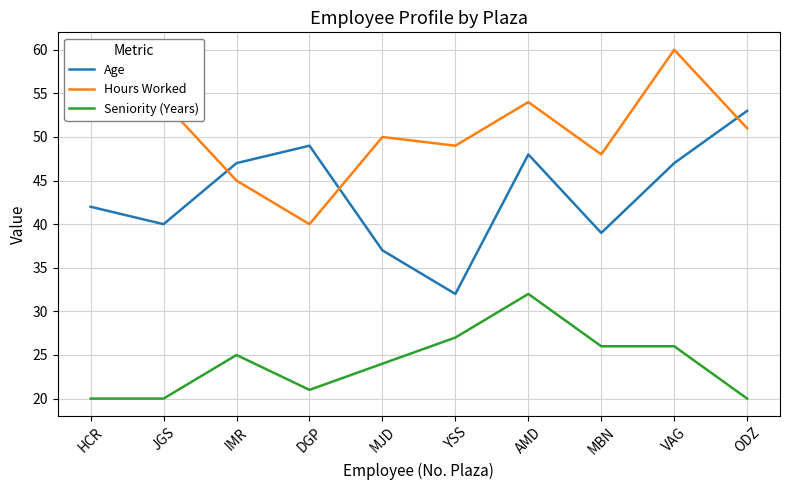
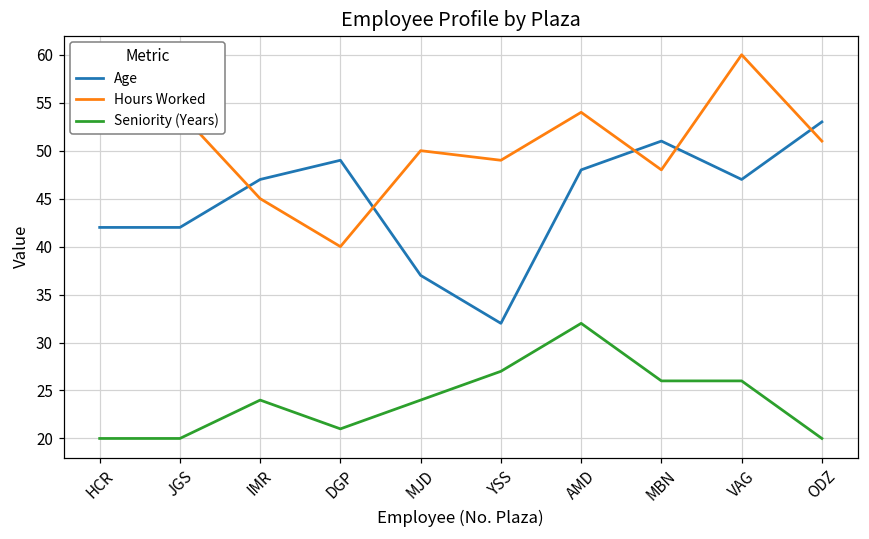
Age, JGS: 40 -> 42
Seniority (Years), IMR: 25 -> 24
Age, MBN: 39 -> 51
